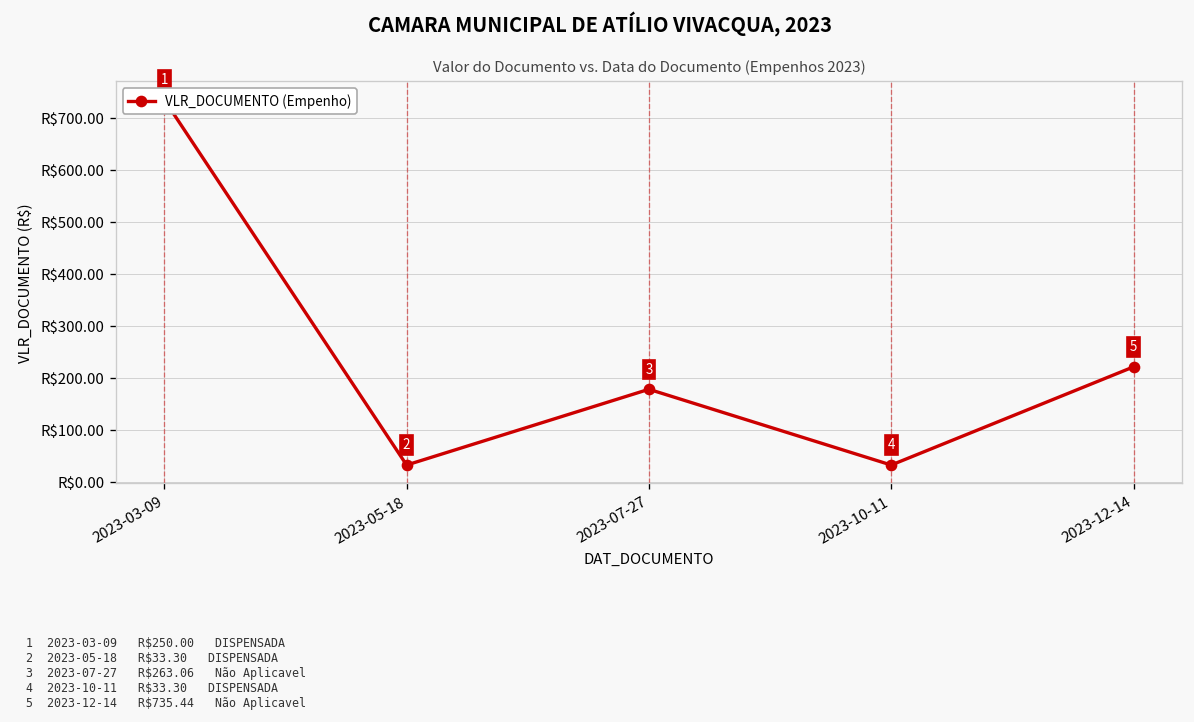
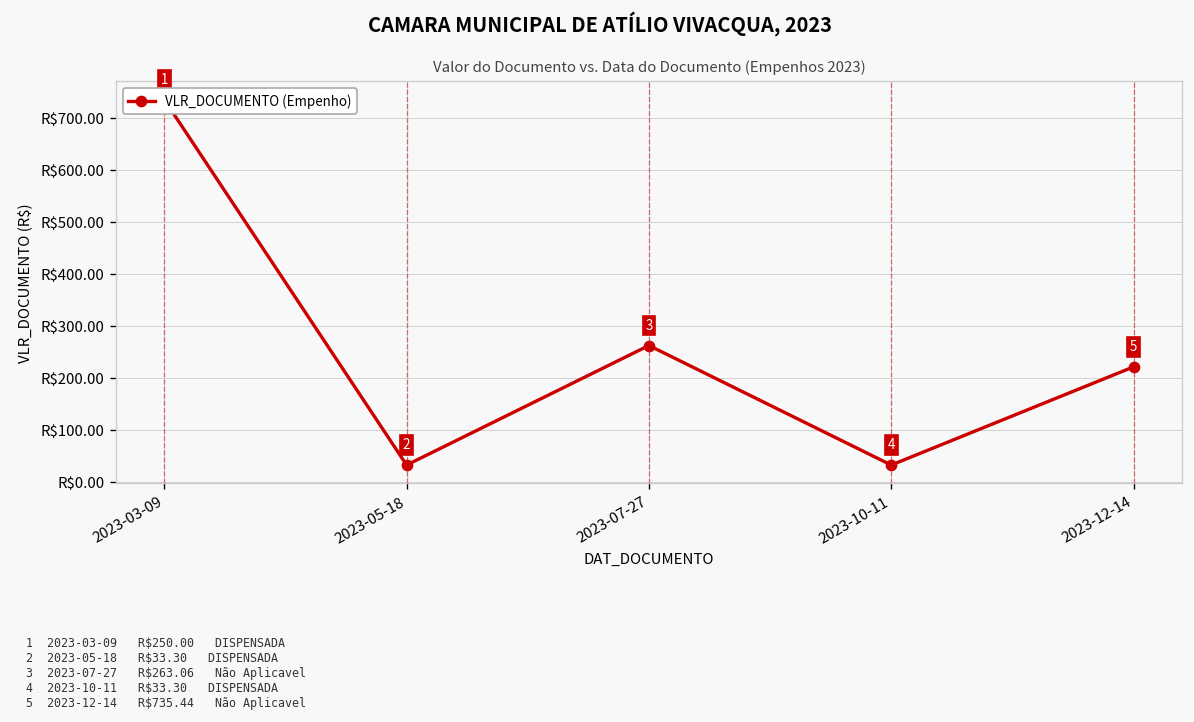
2023-07-27: R$180 -> R$260
